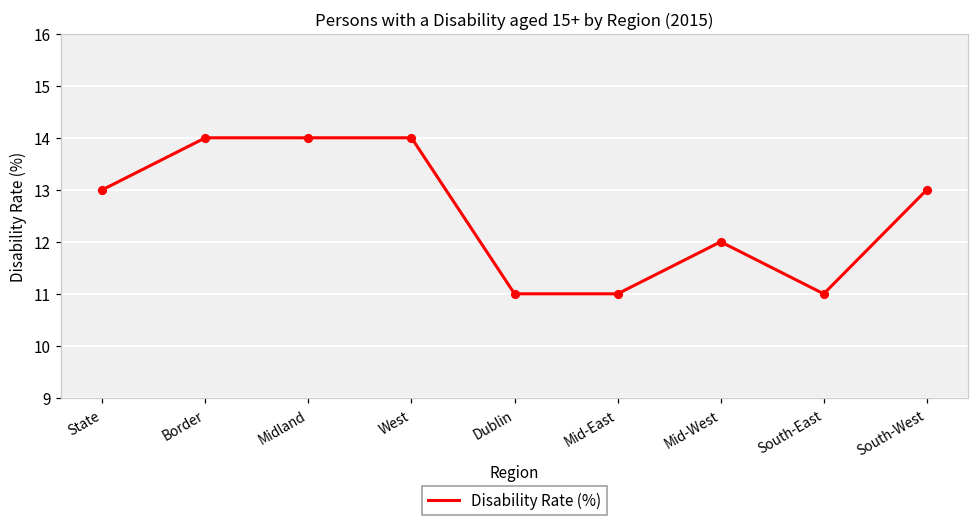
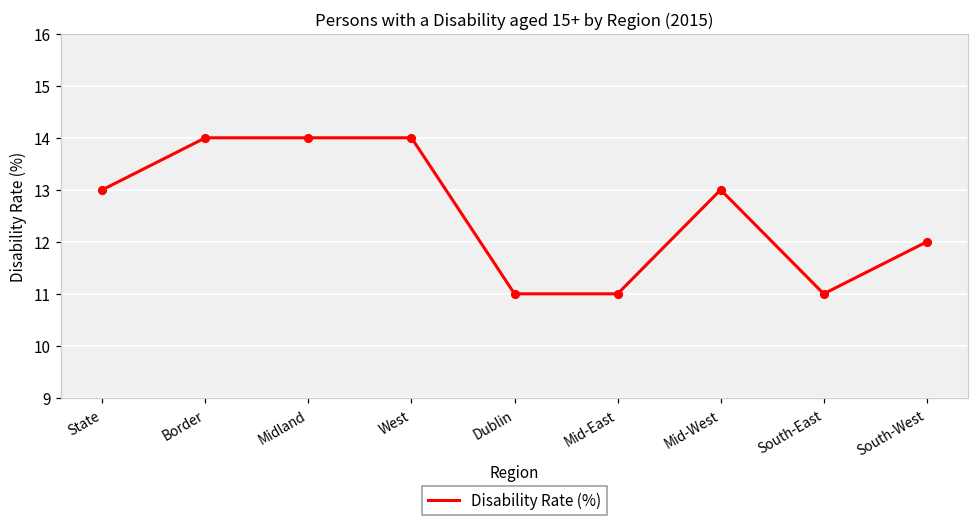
Mid-West: 12 -> 13
South-West: 13 -> 12
